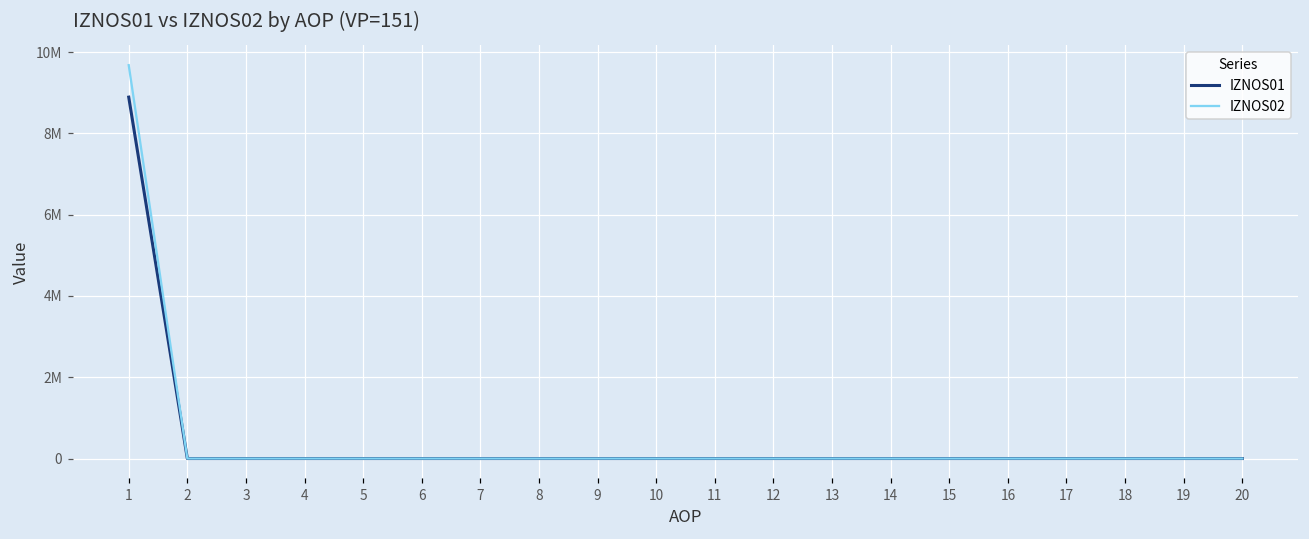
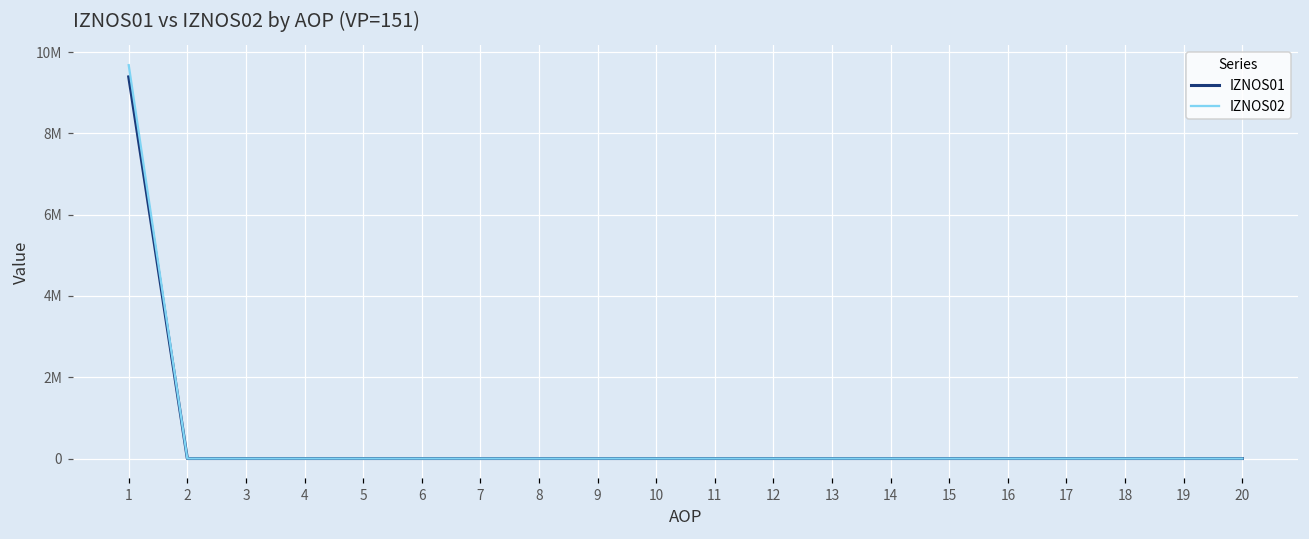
IZNOS01, 1: 8900000 -> 9400000
